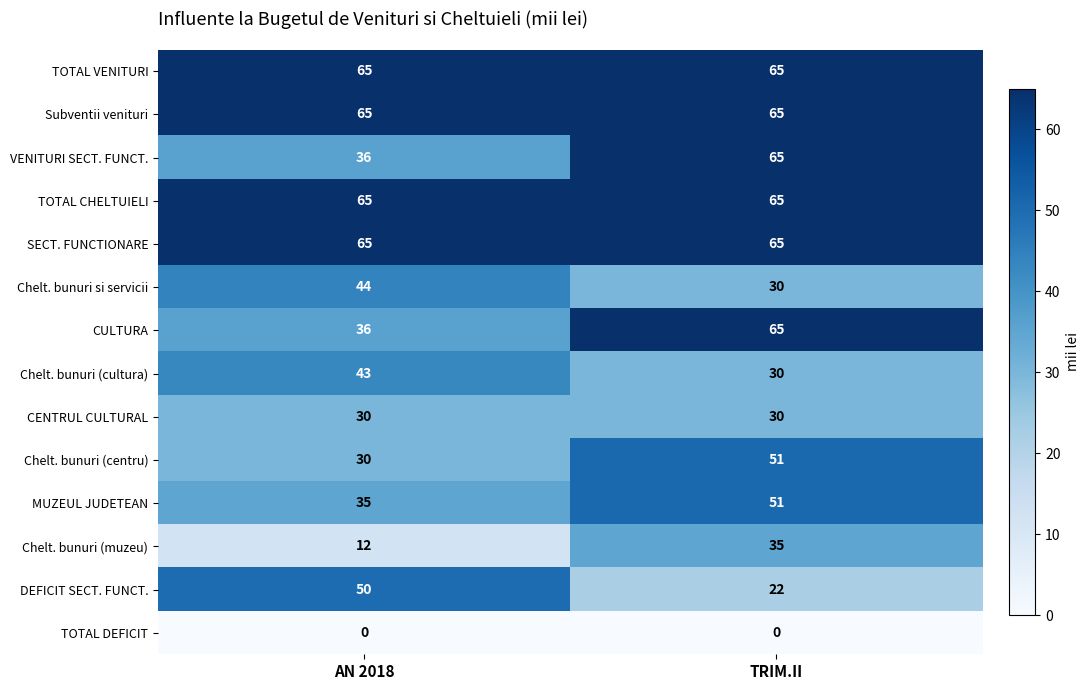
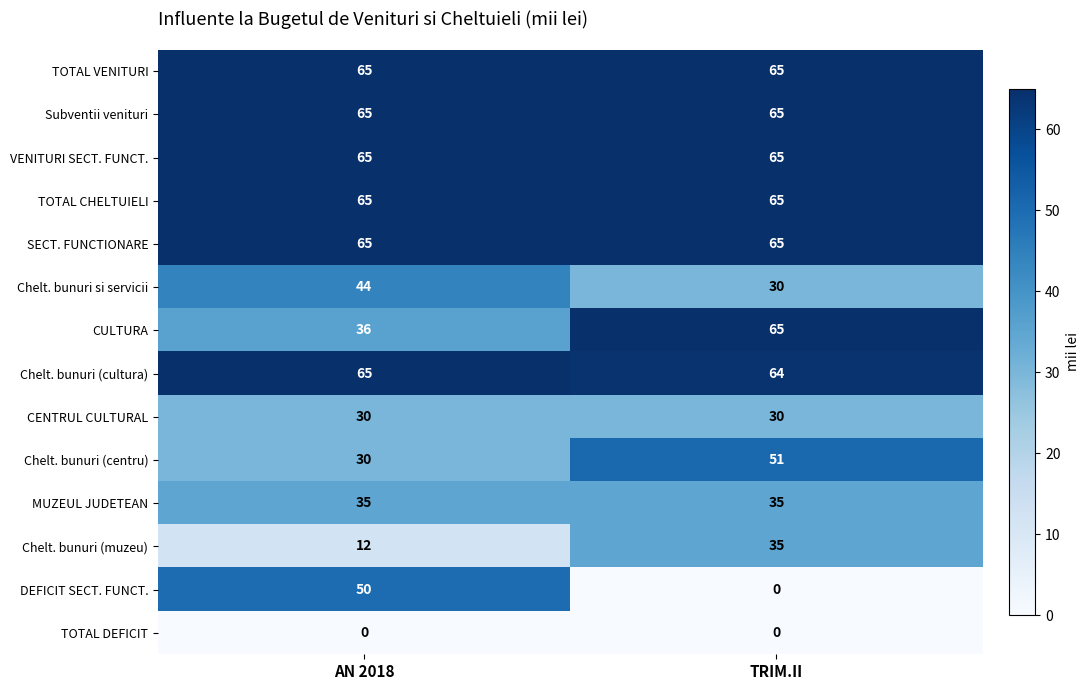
VENITURI SECT. FUNCT., AN 2018: 36 -> 65
Chelt. bunuri (cultura), AN 2018: 43 -> 65
Chelt. bunuri (cultura), TRIM.II: 30 -> 64
MUZEUL JUDETEAN, TRIM.II: 51 -> 35
DEFICIT SECT. FUNCT., TRIM.II: 22 -> 0
